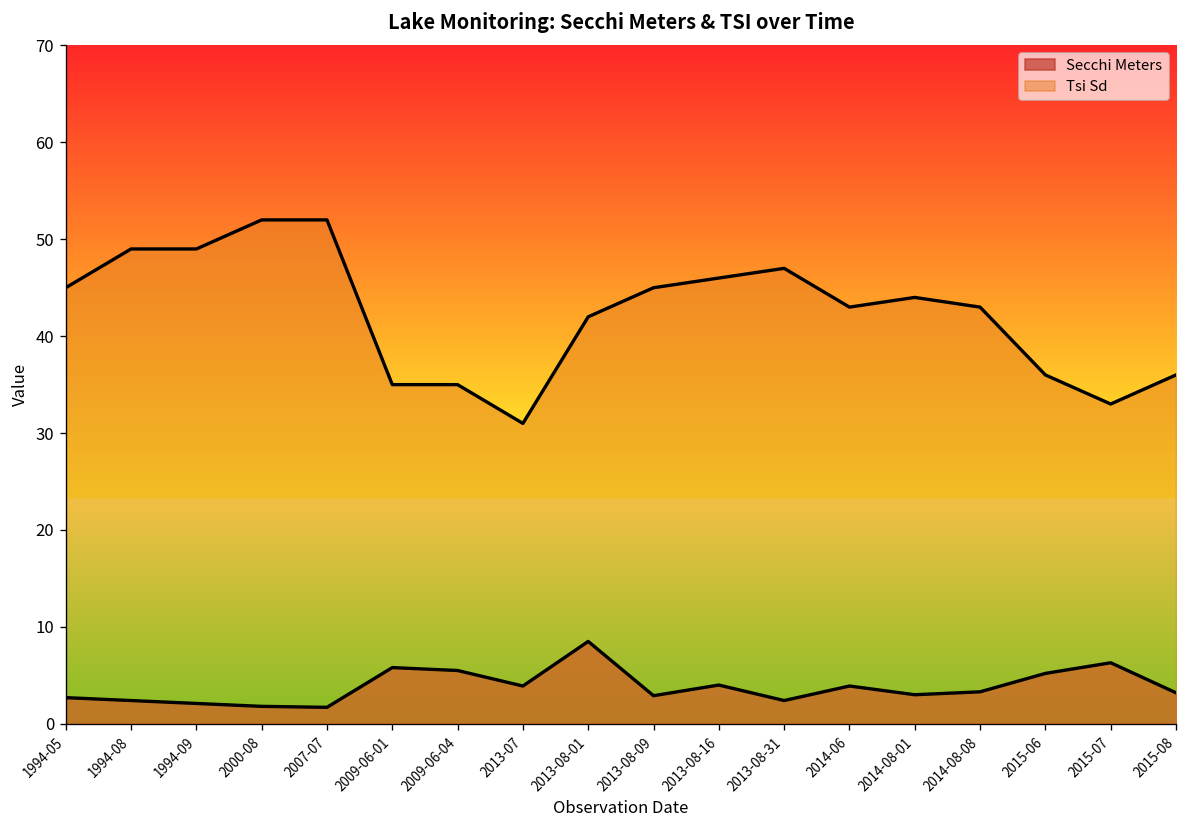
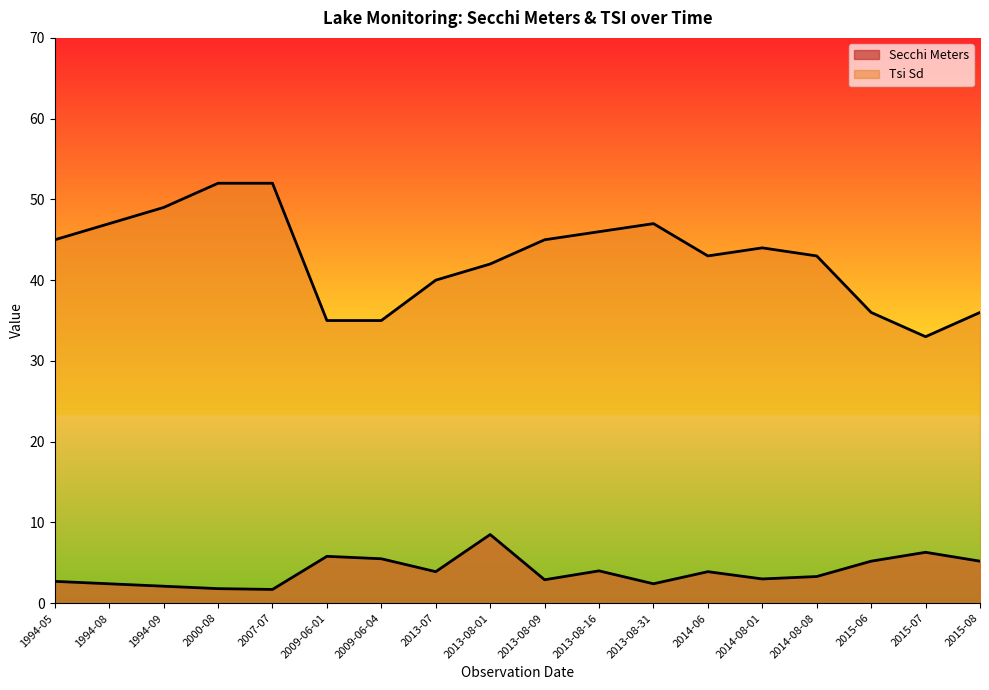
Tsi Sd, 1994-08: 49 -> 47
Tsi Sd, 2013-07: 31 -> 40
Secchi Meters, 2015-08: 3 -> 5
